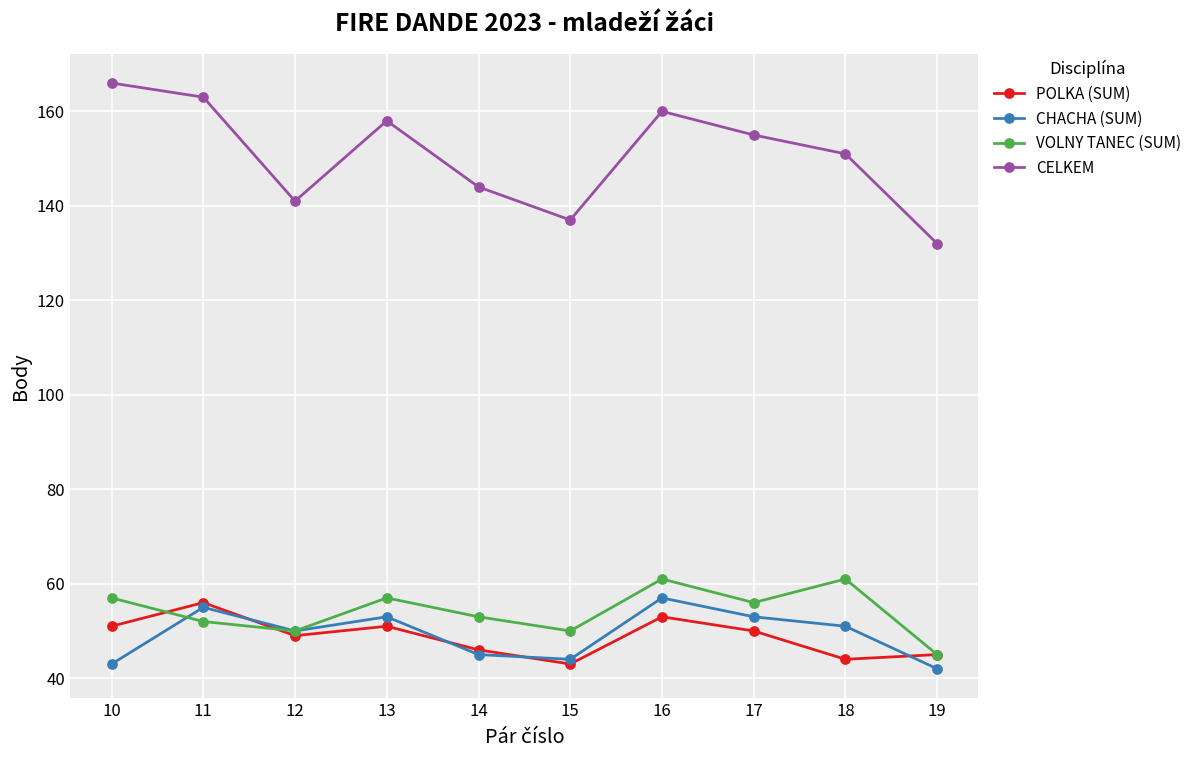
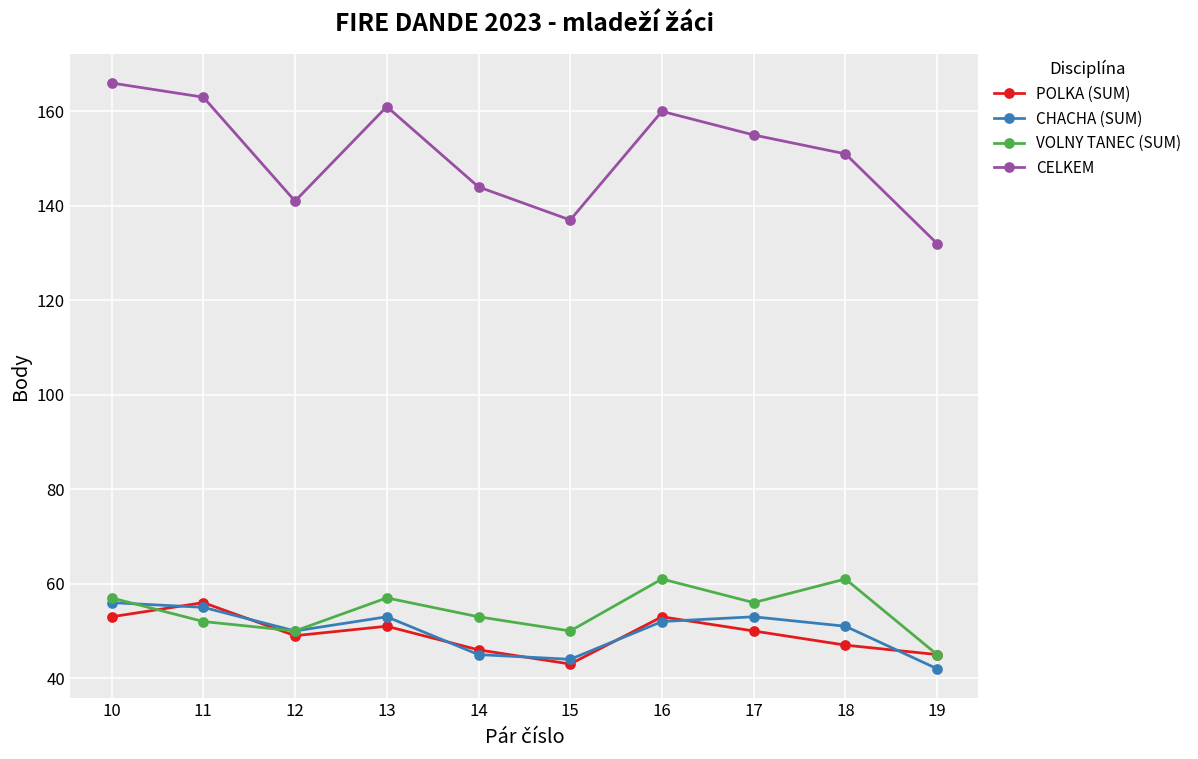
POLKA (SUM), 10: 51 -> 53
CHACHA (SUM), 10: 43 -> 56
CELKEM, 13: 158 -> 161
CHACHA (SUM), 16: 57 -> 52
POLKA (SUM), 18: 44 -> 47
